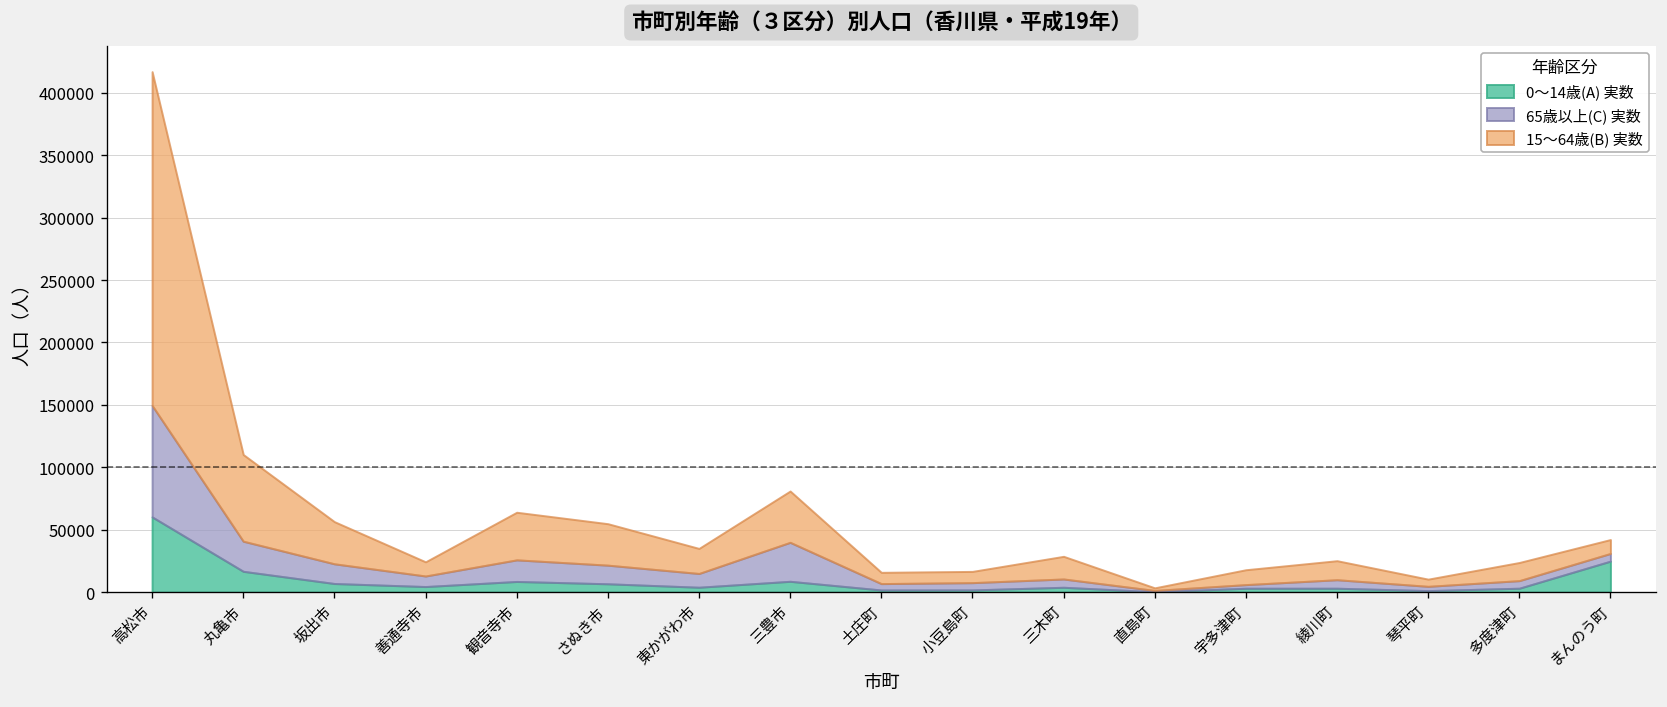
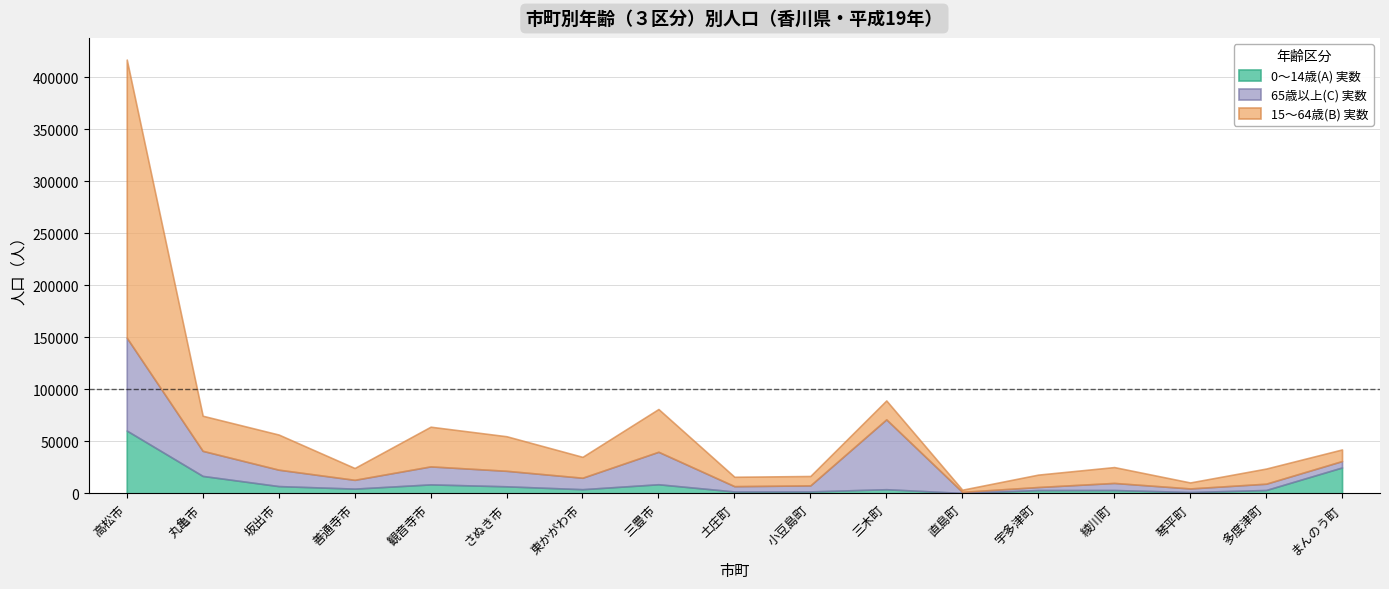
15～64歳(B) 実数, 丸亀市: 69000 -> 34000
65歳以上(C) 実数, 三木町: 7000 -> 67000
